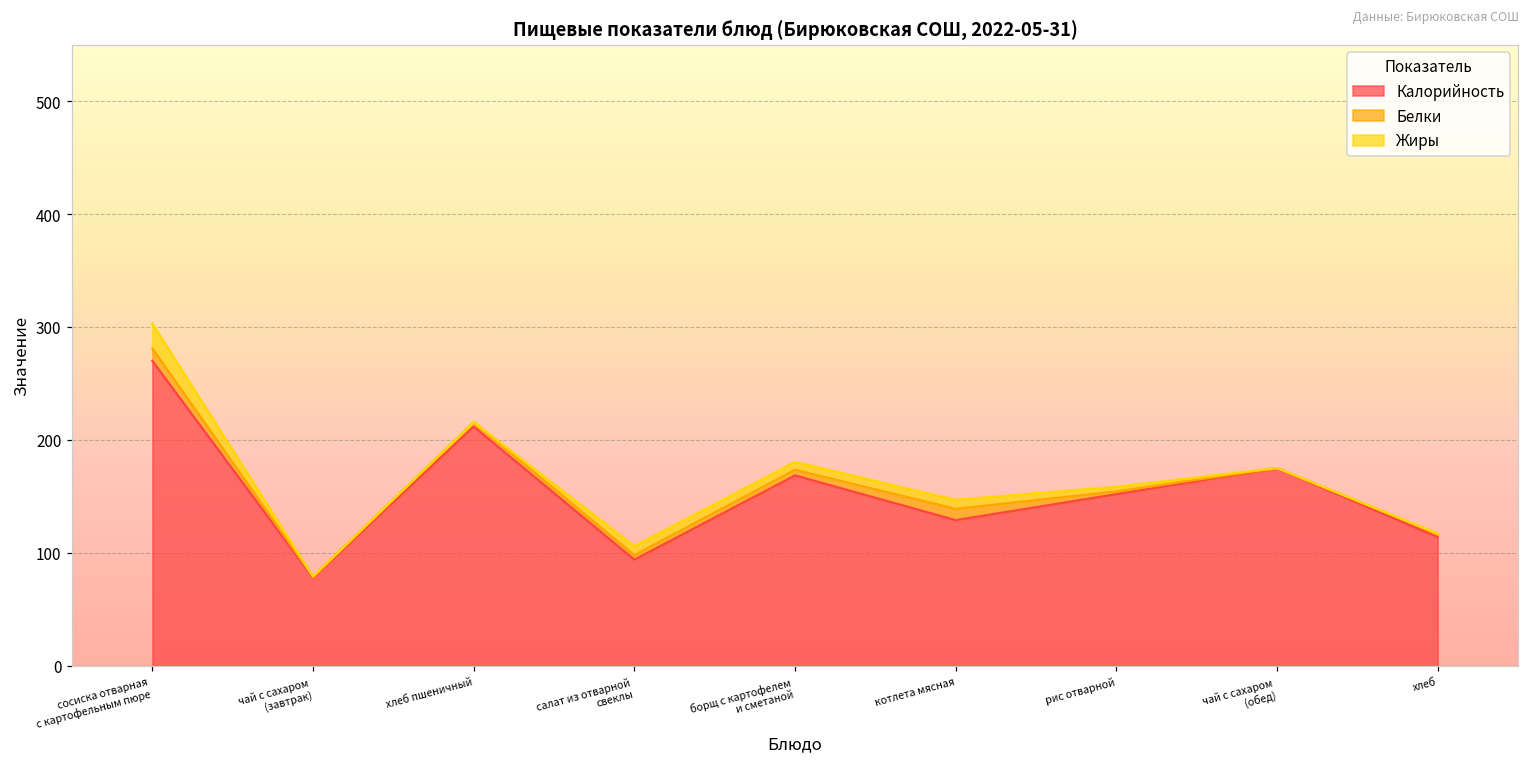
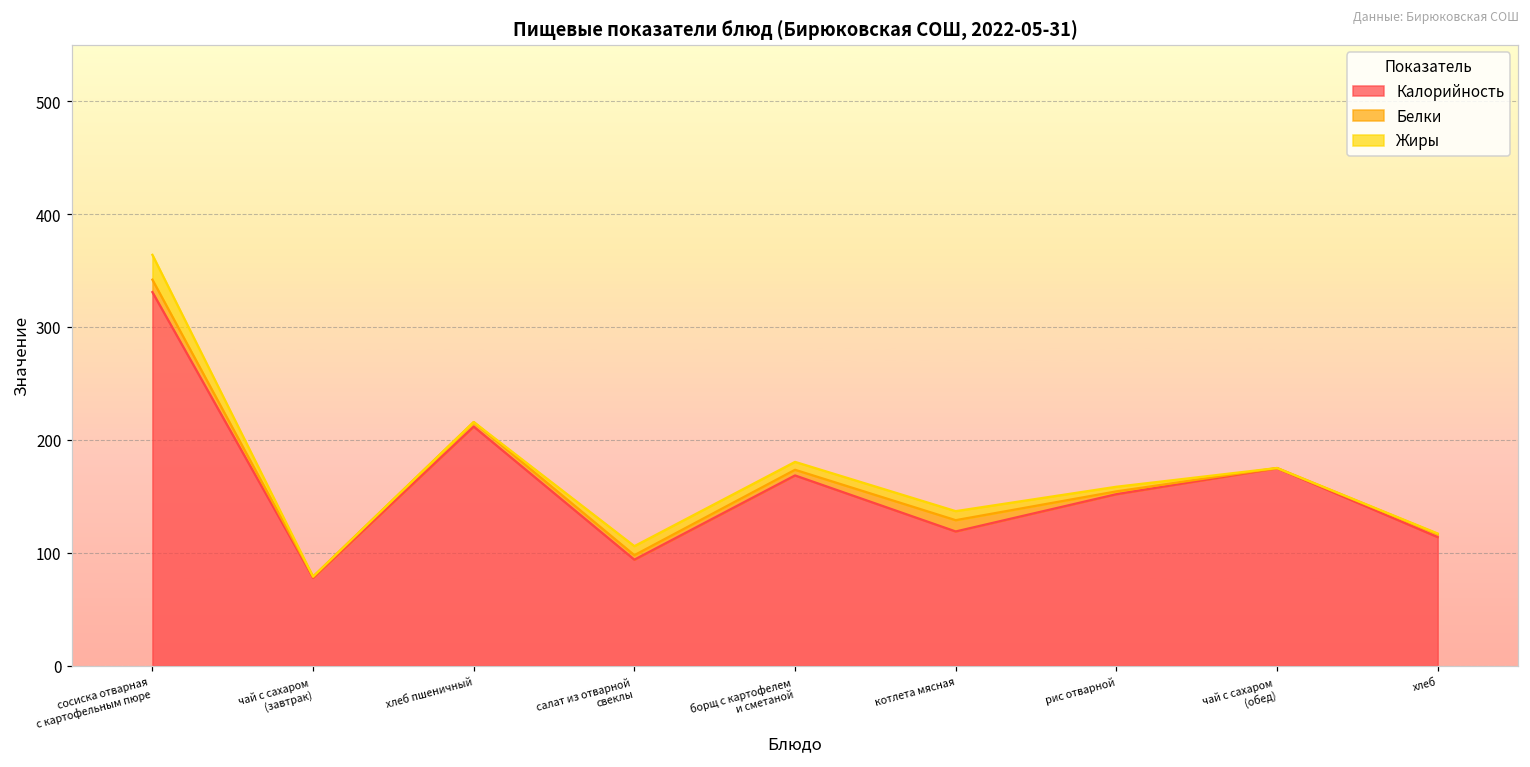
Калорийность, сосиска отварная с картофельным пюре: 270 -> 331
Калорийность, котлета мясная: 129 -> 119
